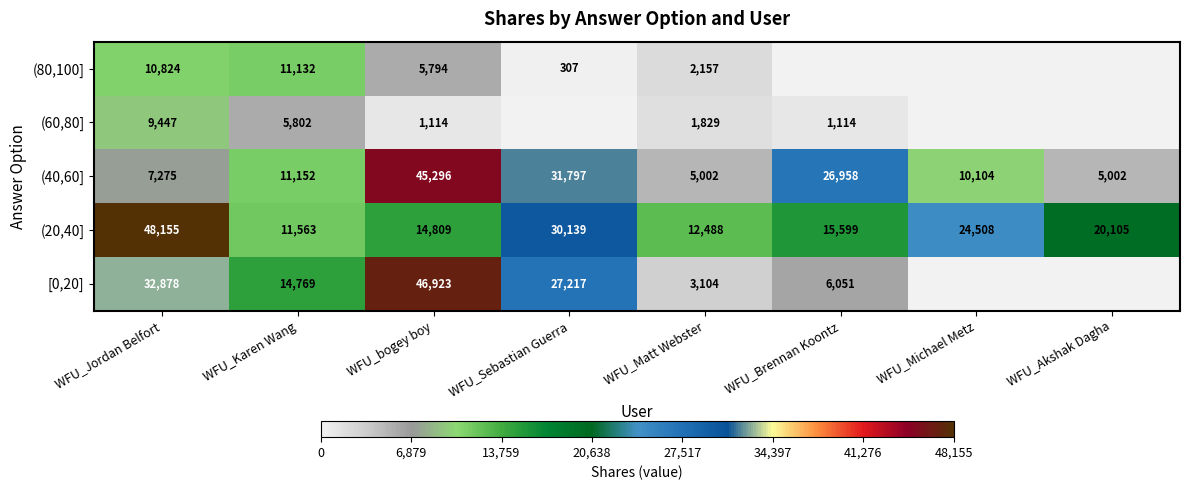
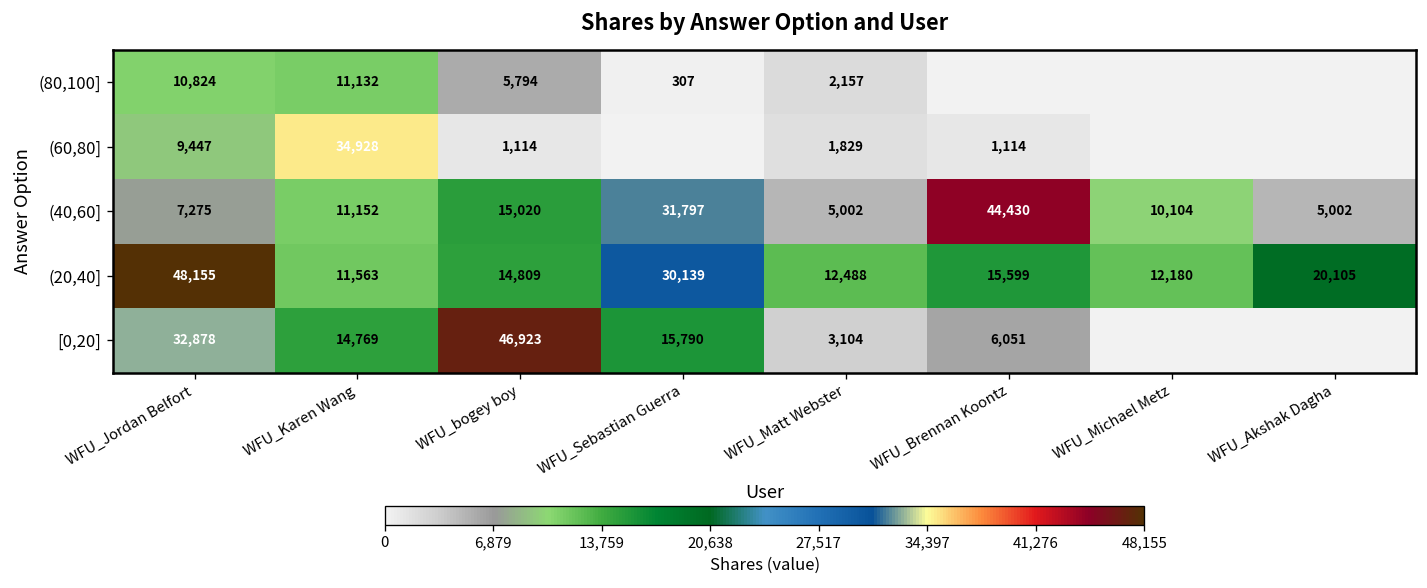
(60,80], WFU_Karen Wang: 5,802 -> 34,928
(40,60], WFU_bogey boy: 45,296 -> 15,020
(40,60], WFU_Brennan Koontz: 26,958 -> 44,430
(20,40], WFU_Michael Metz: 24,508 -> 12,180
[0,20], WFU_Sebastian Guerra: 27,217 -> 15,790
